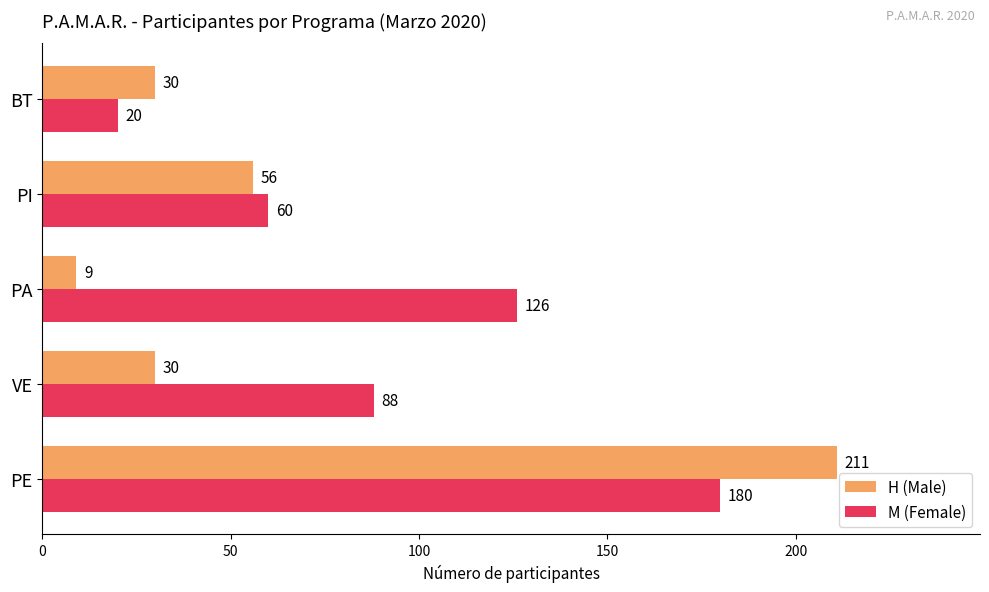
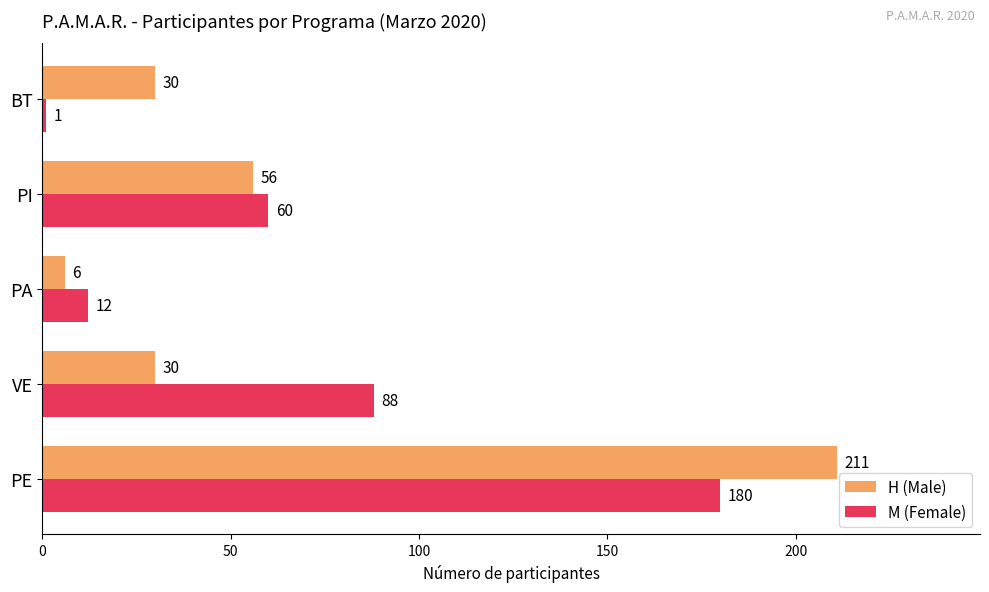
M (Female), BT: 20 -> 1
H (Male), PA: 9 -> 6
M (Female), PA: 126 -> 12
